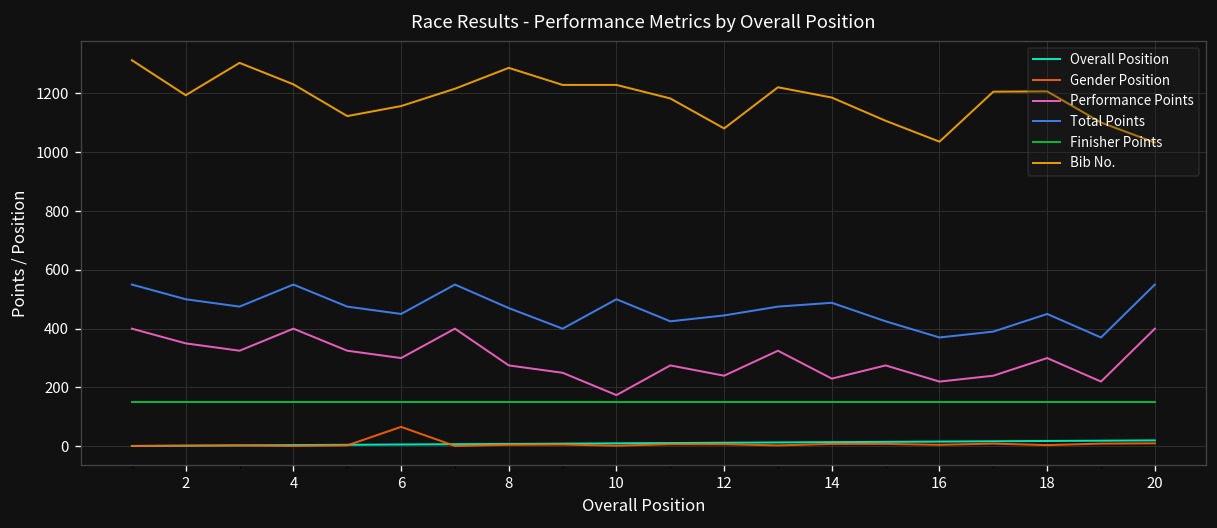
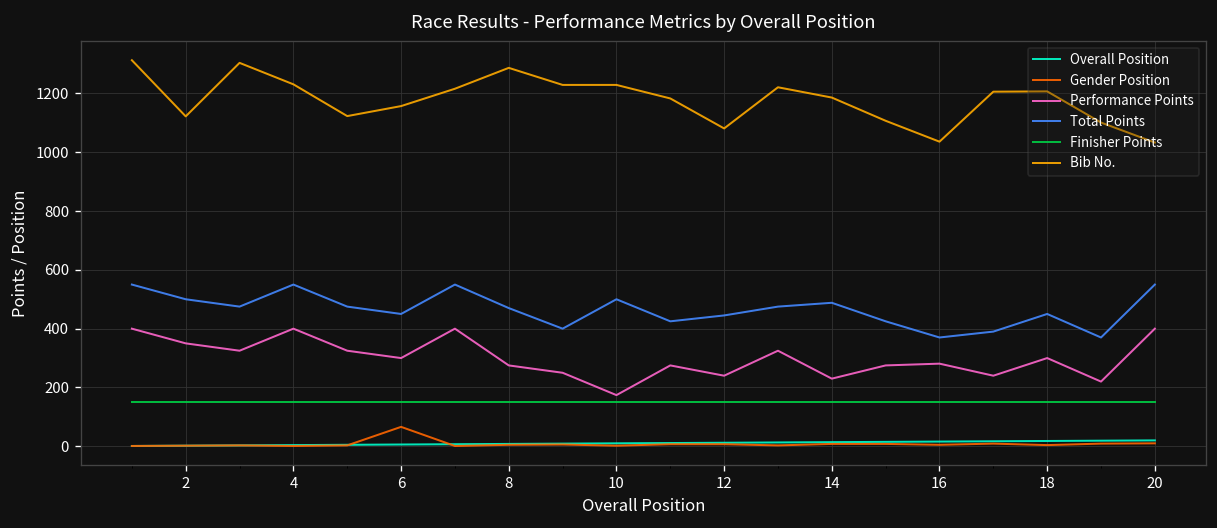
Bib No., 2: 1190 -> 1120
Performance Points, 16: 220 -> 280
